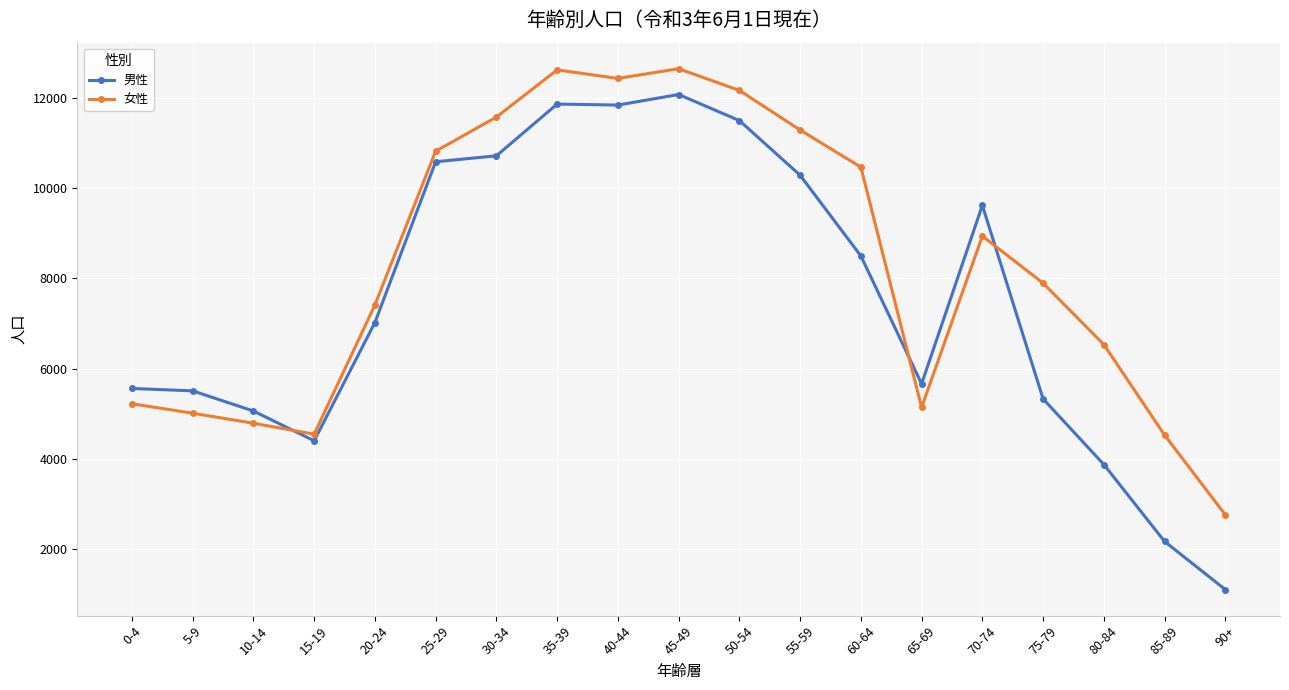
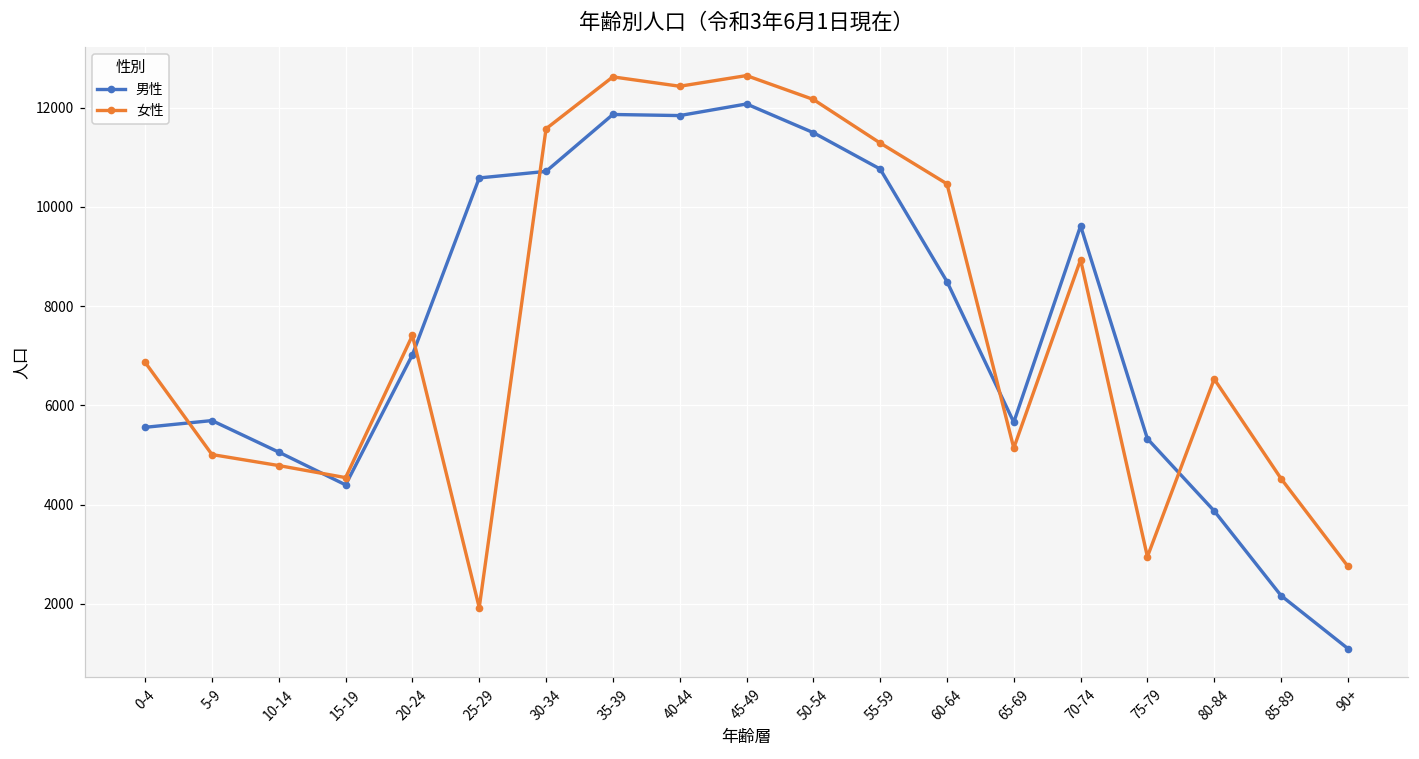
女性, 0-4: 5200 -> 6900
男性, 5-9: 5500 -> 5700
女性, 25-29: 10800 -> 1900
男性, 55-59: 10300 -> 10800
女性, 75-79: 7900 -> 3000
